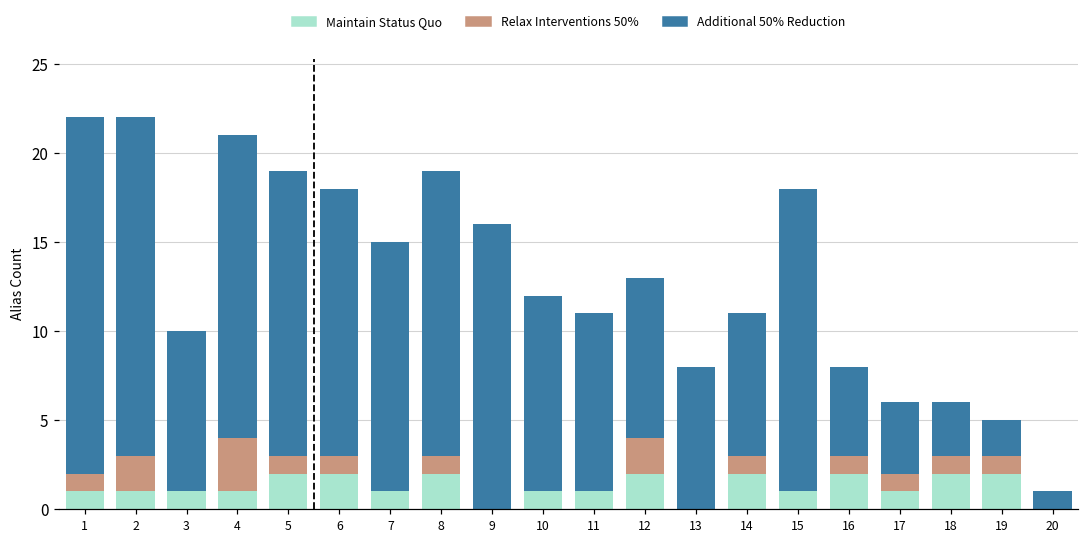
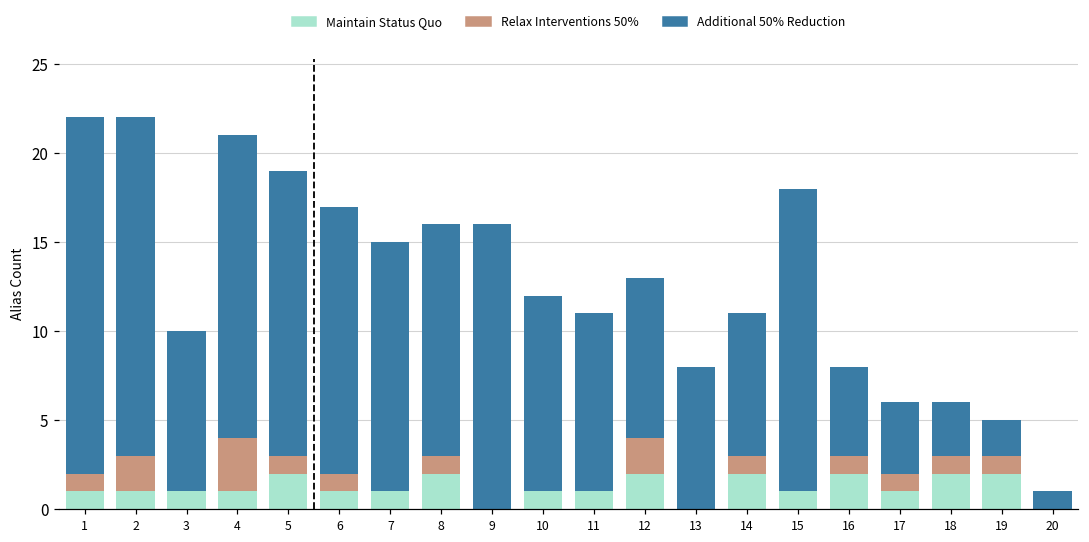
Maintain Status Quo, 6: 2 -> 1
Additional 50% Reduction, 8: 16 -> 13
